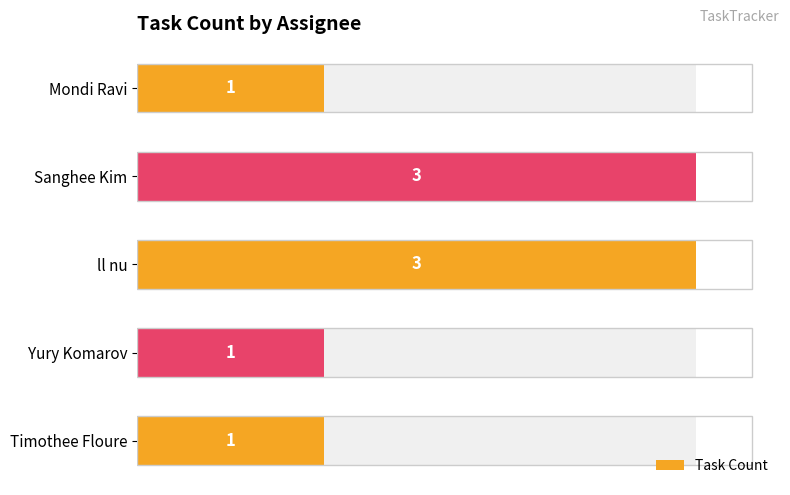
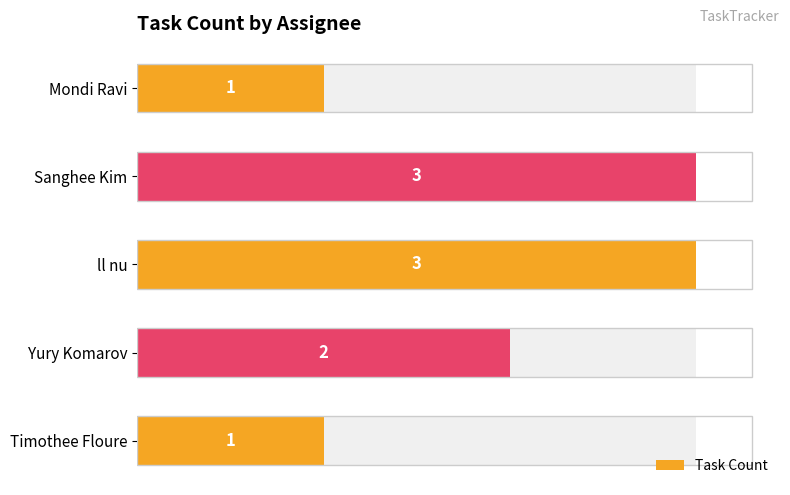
Task Count, Yury Komarov: 1 -> 2
